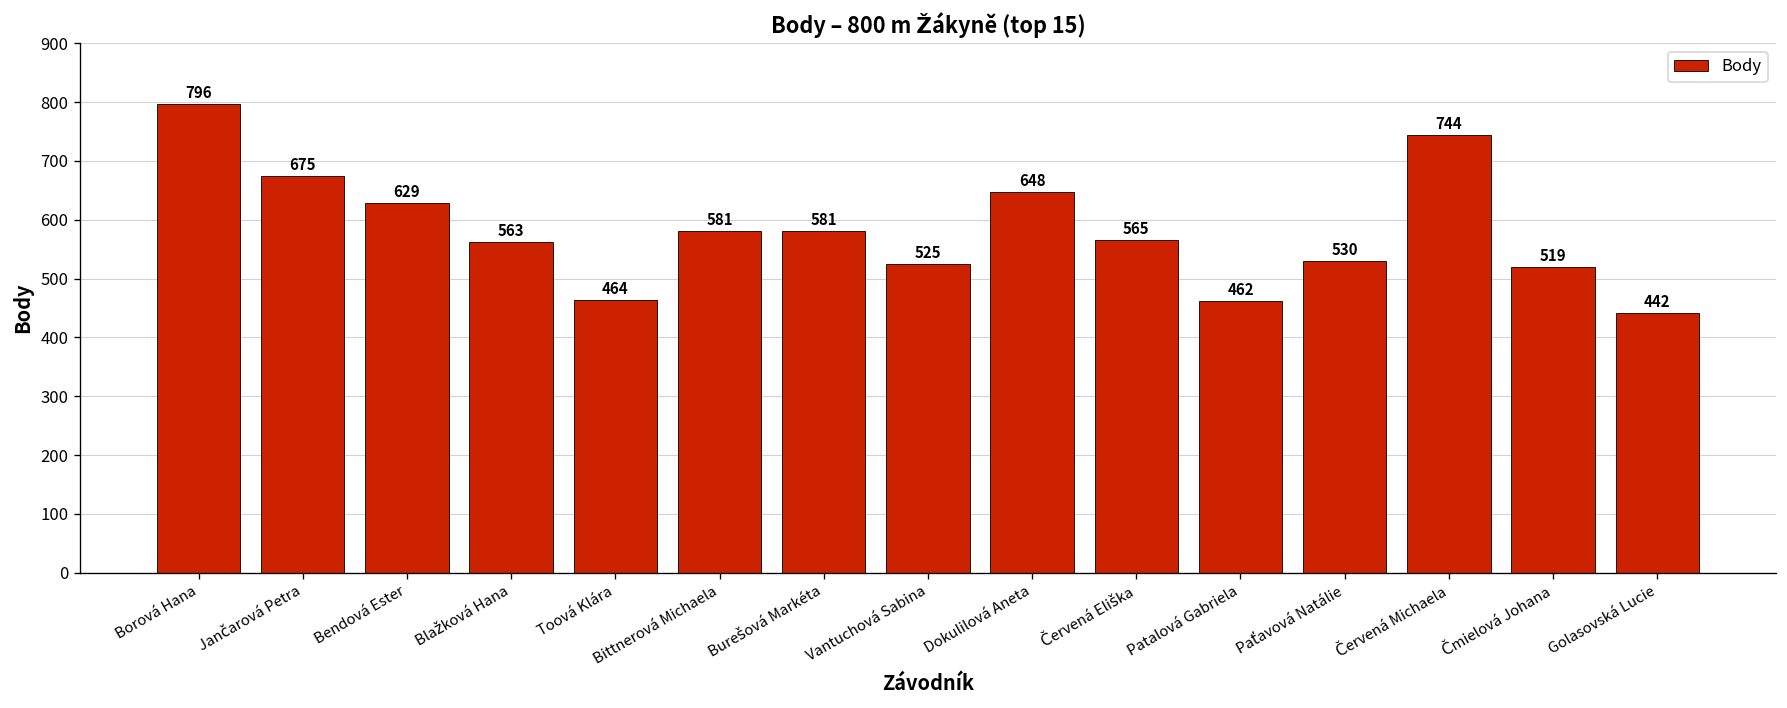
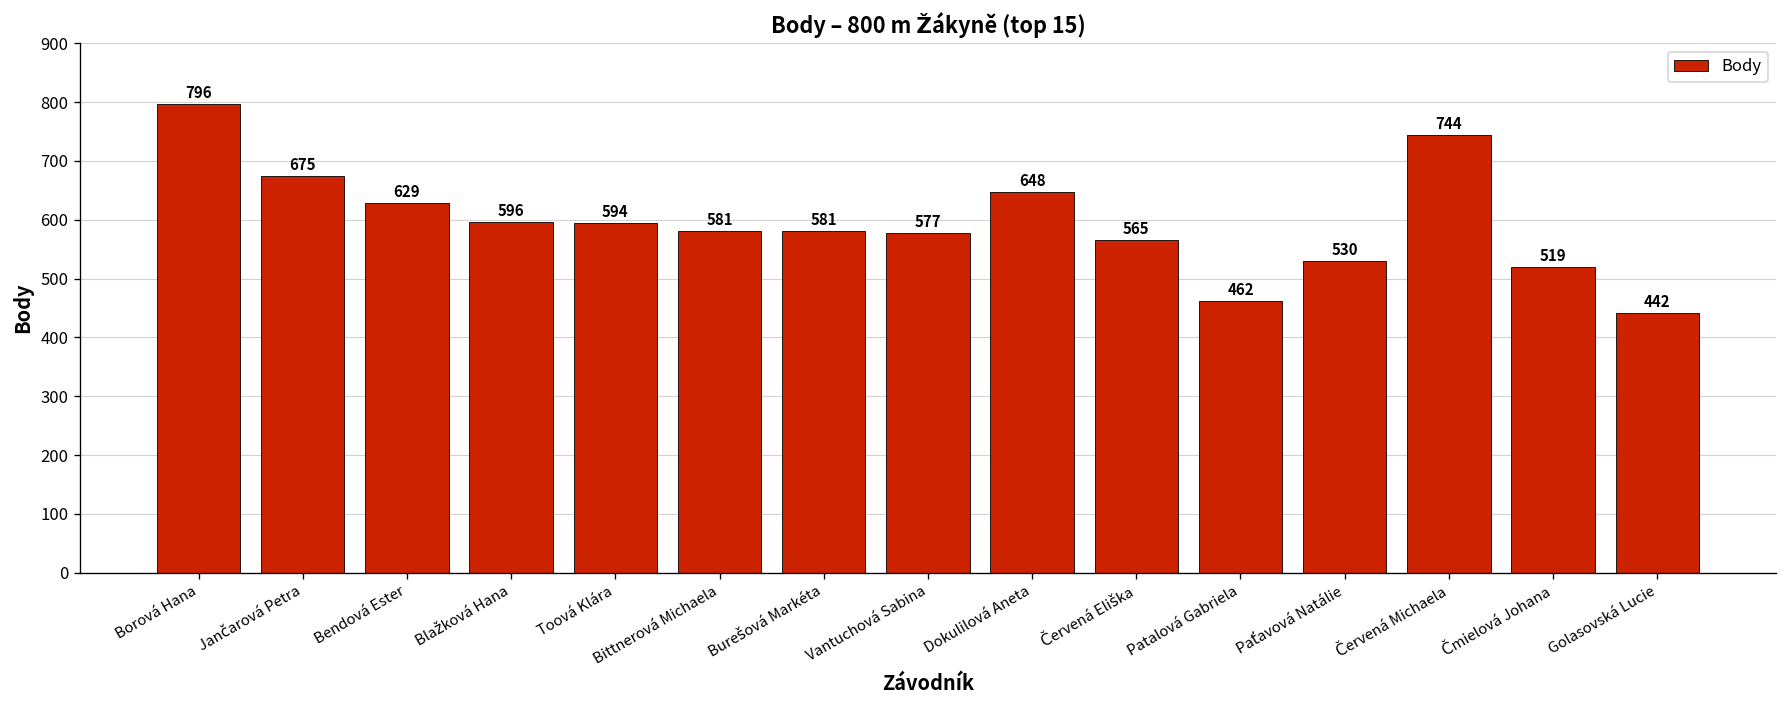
Blažková Hana: 563 -> 596
Toová Klára: 464 -> 594
Vantuchová Sabina: 525 -> 577
